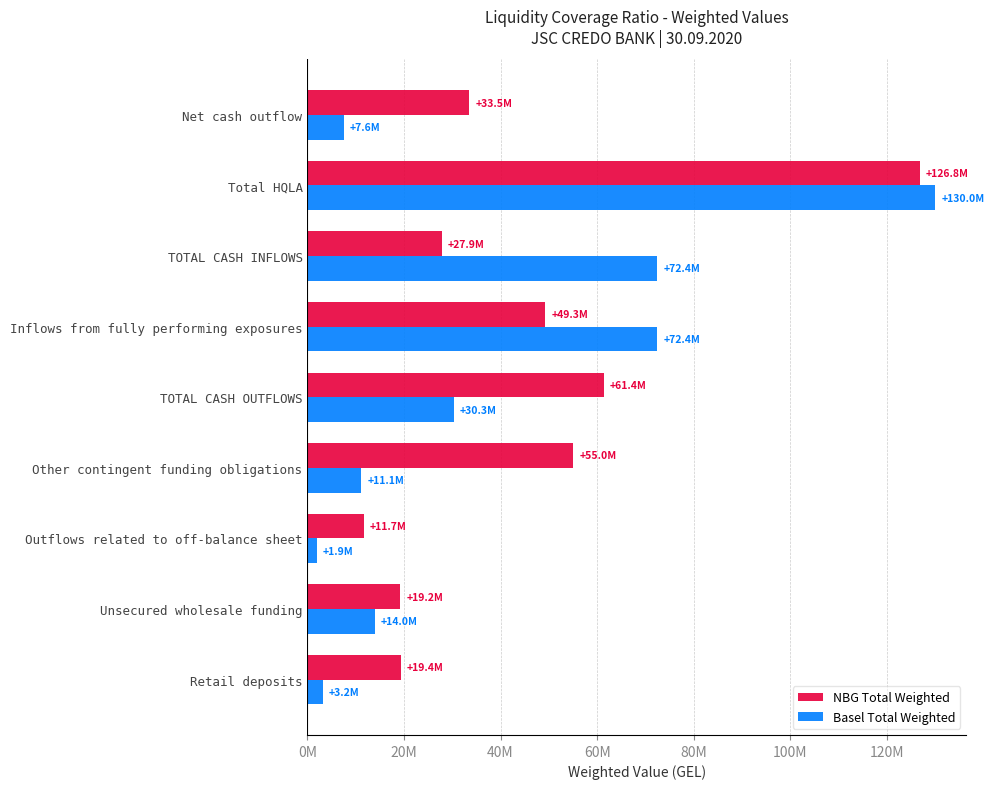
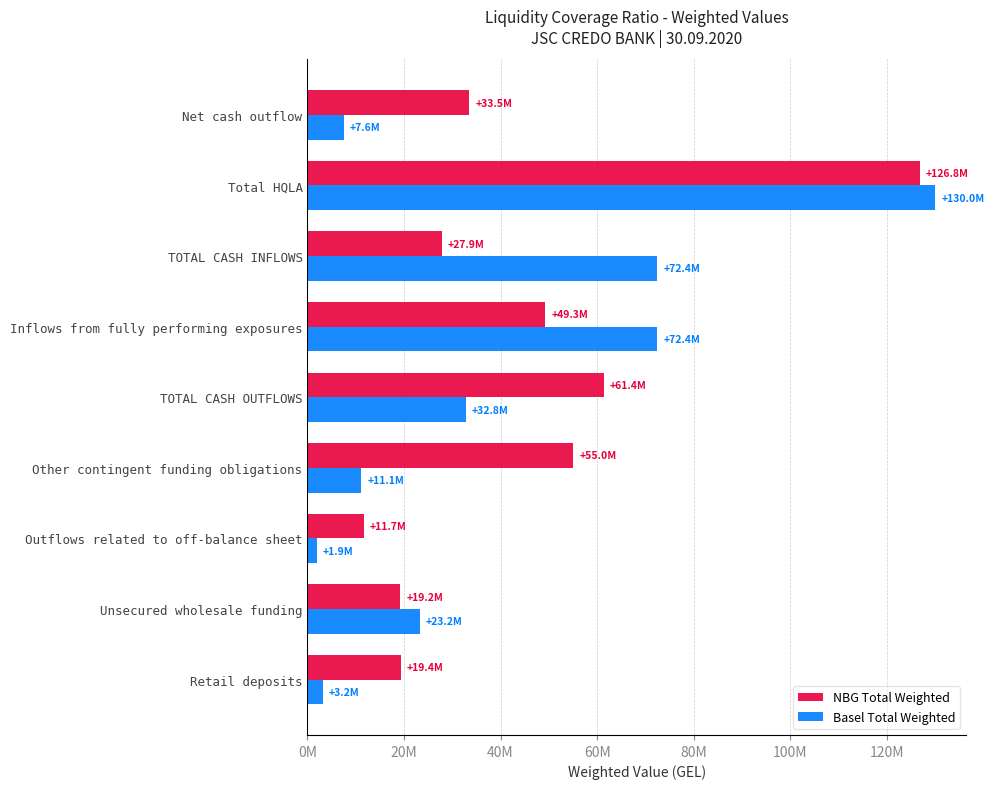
Basel Total Weighted, TOTAL CASH OUTFLOWS: +30.3M -> +32.8M
Basel Total Weighted, Unsecured wholesale funding: +14.0M -> +23.2M
